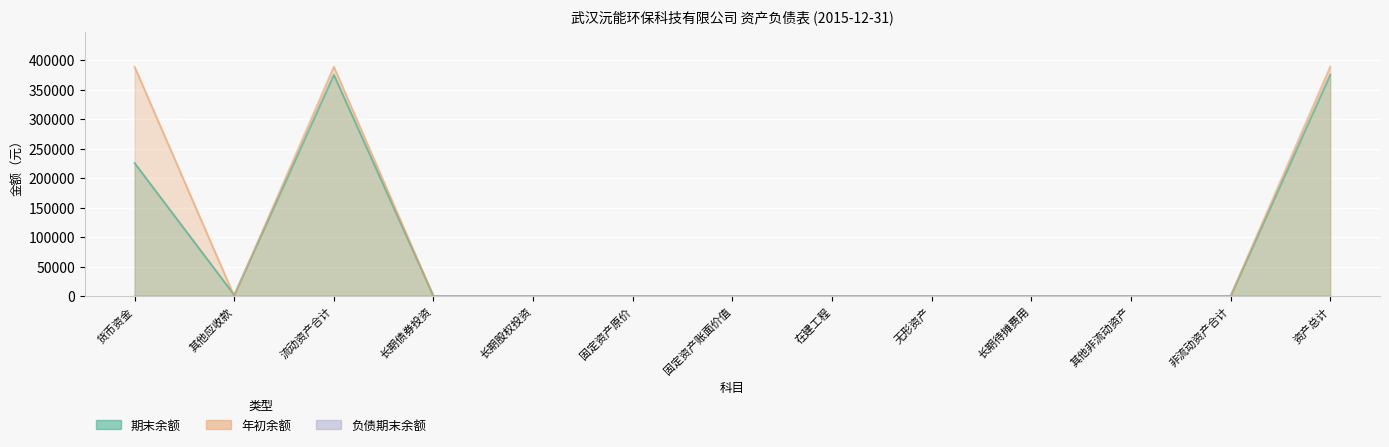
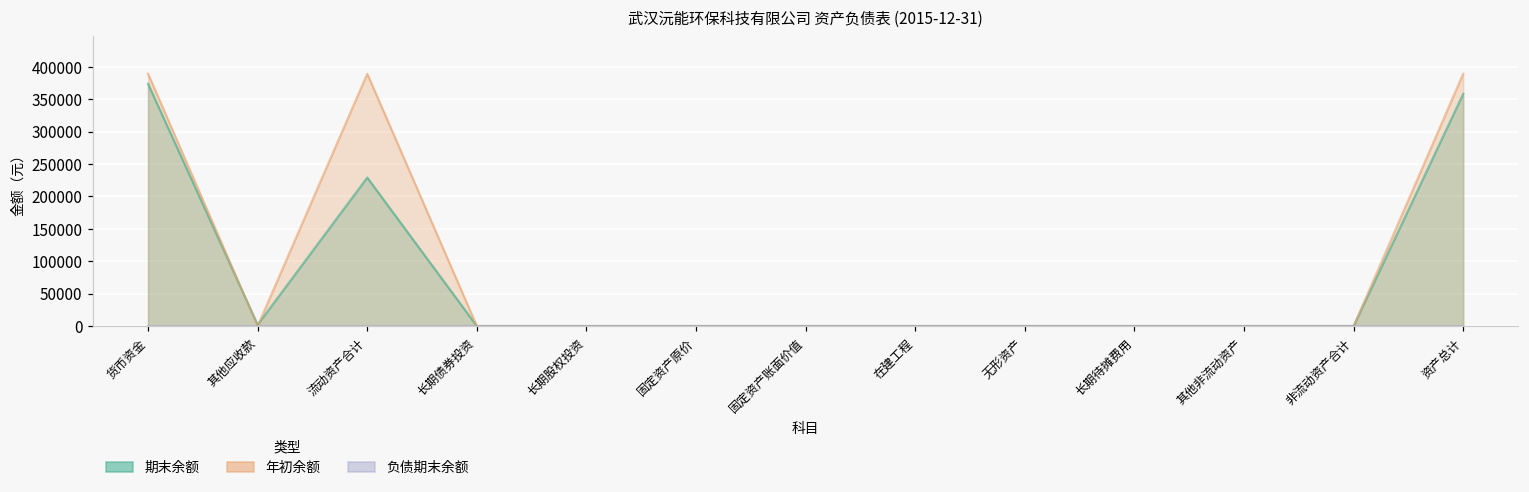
期末余额, 货币资金: 230000 -> 370000
期末余额, 流动资产合计: 380000 -> 230000
期末余额, 资产总计: 380000 -> 360000
